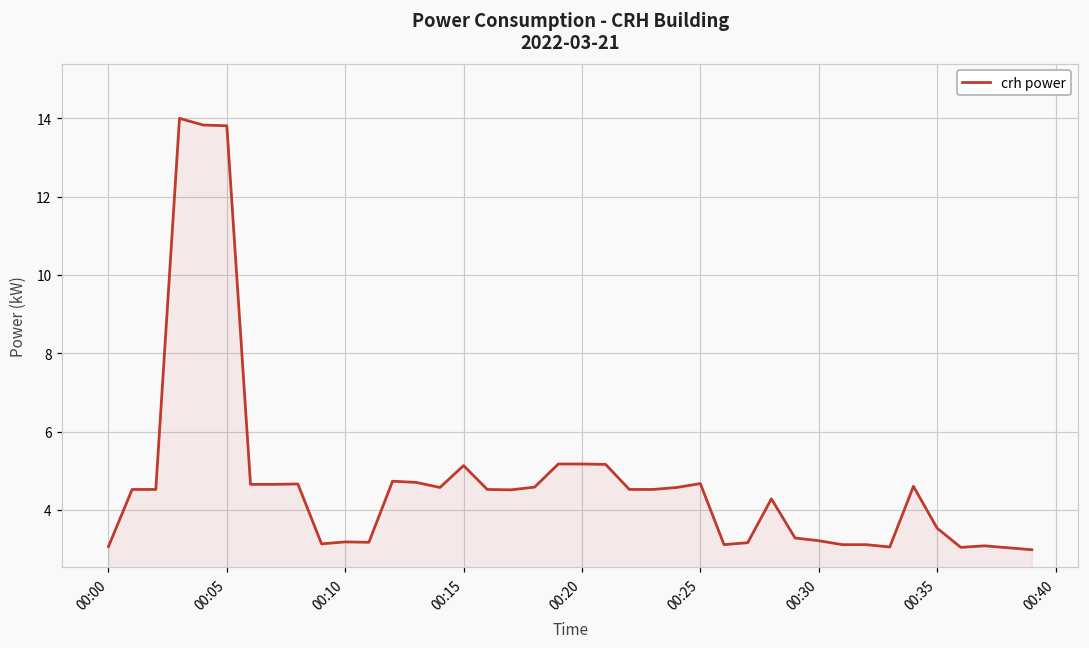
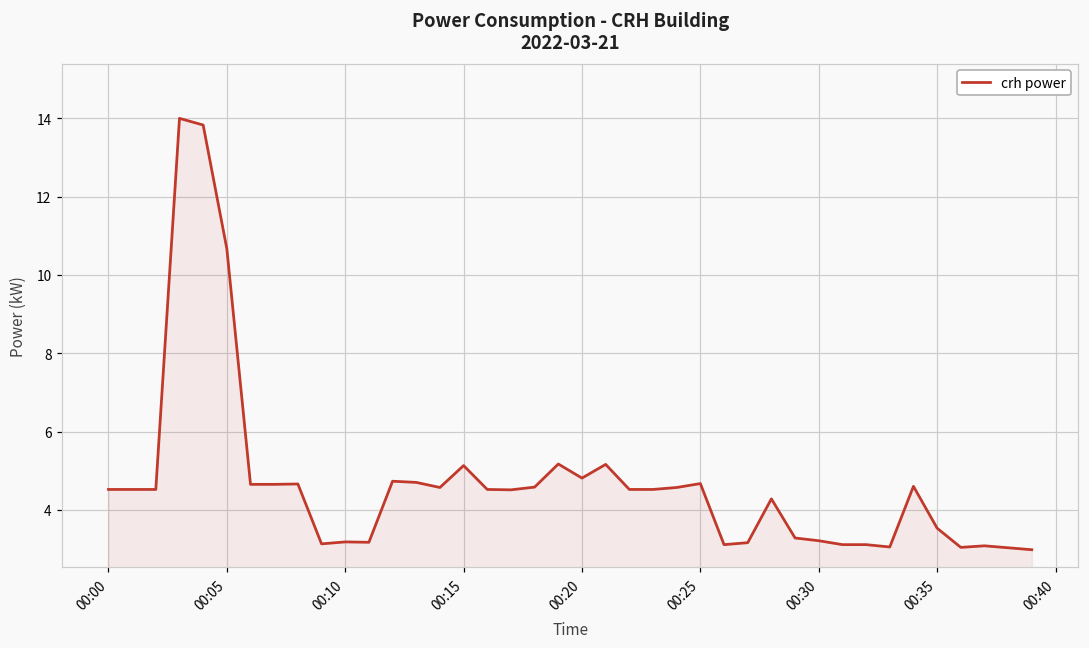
00:00: 3.1 -> 4.5
00:05: 13.8 -> 10.7
00:20: 5.2 -> 4.8
